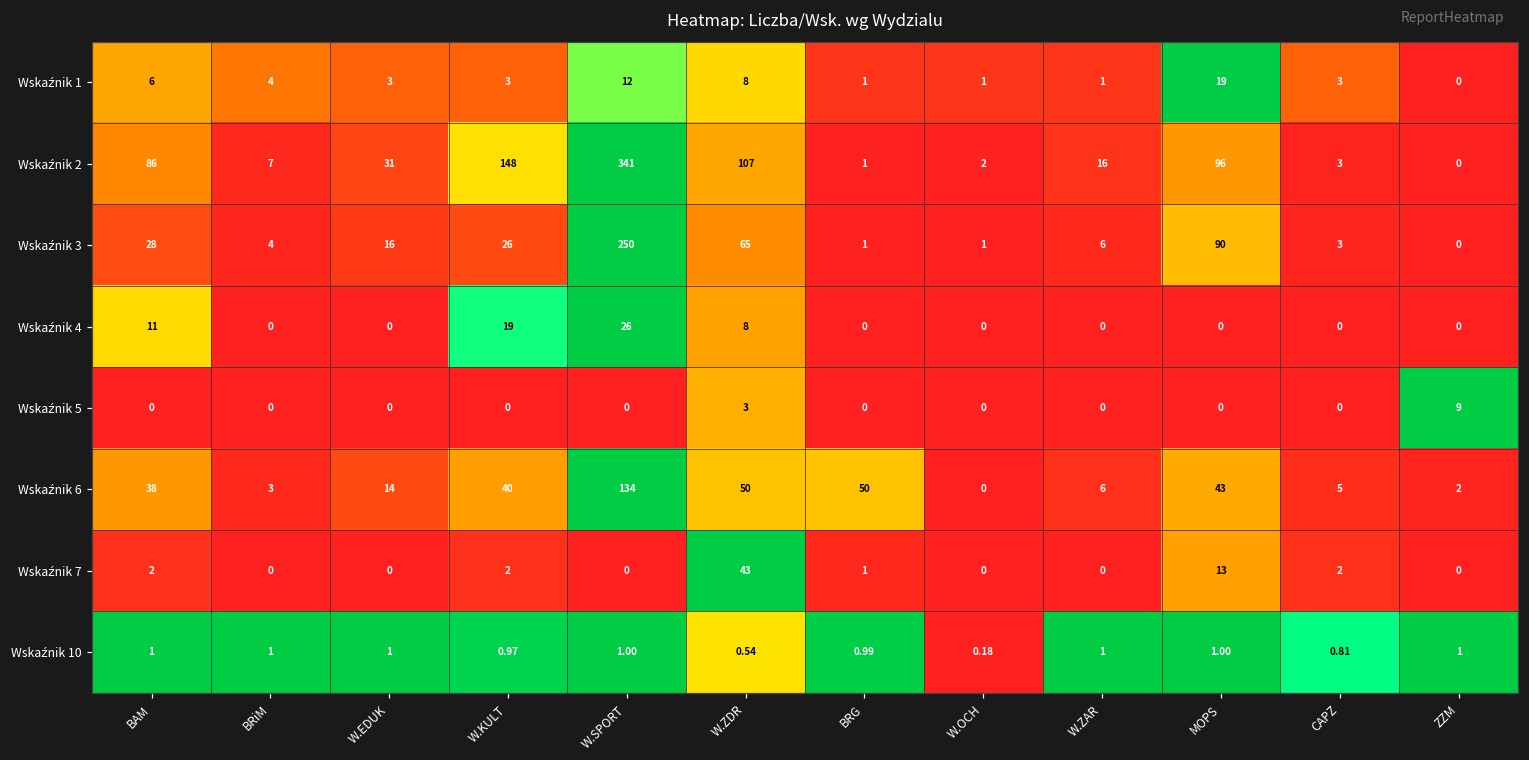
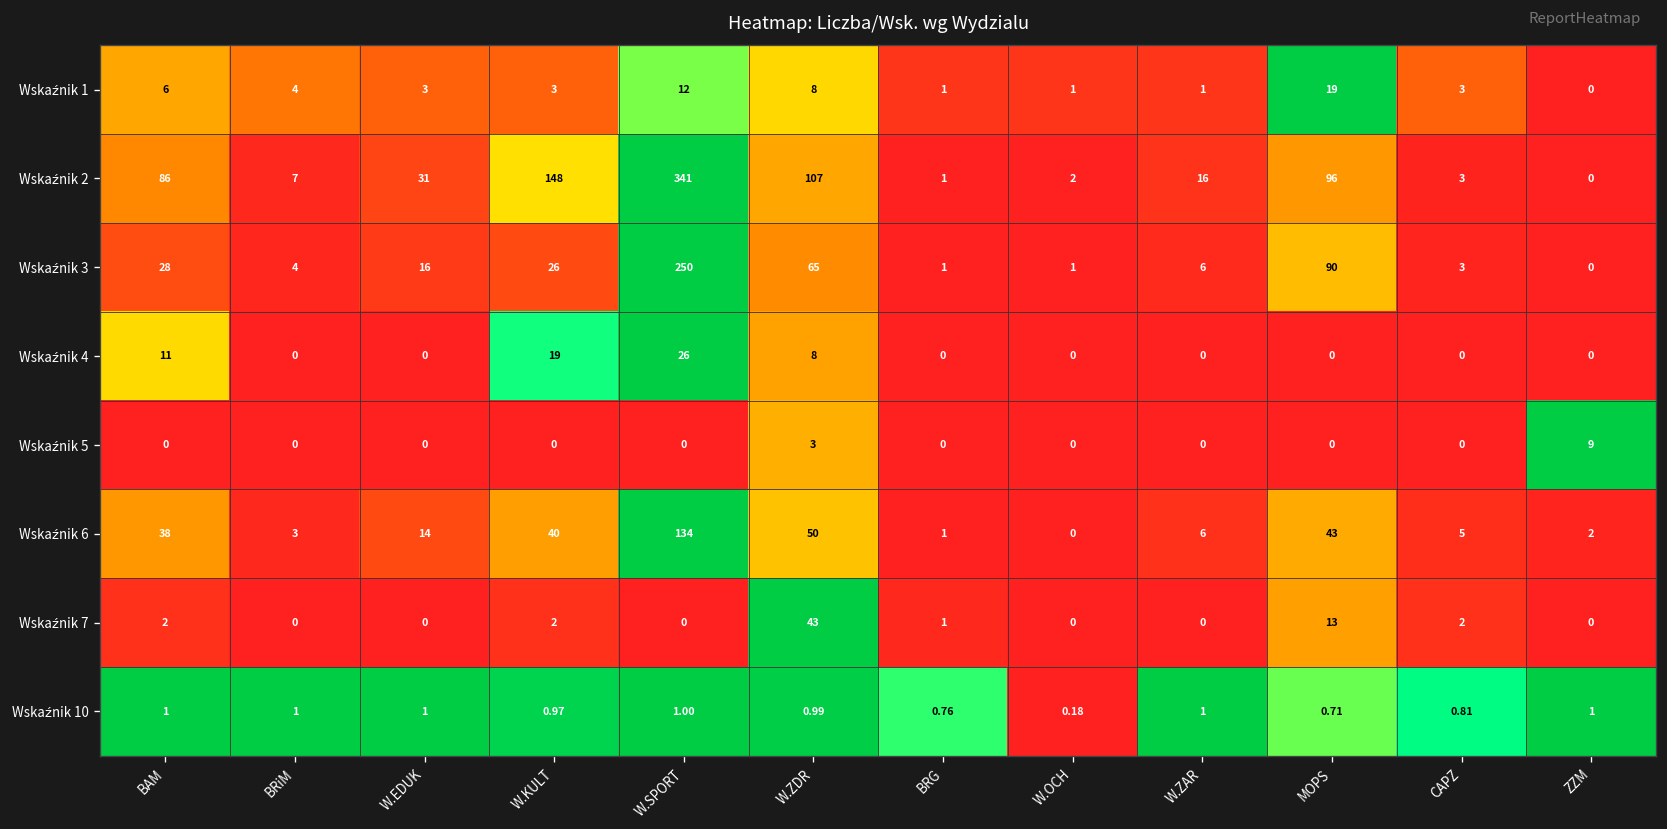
Wskaźnik 6, BRG: 50 -> 1
Wskaźnik 10, W.ZDR: 0.54 -> 0.99
Wskaźnik 10, BRG: 0.99 -> 0.76
Wskaźnik 10, MOPS: 1.00 -> 0.71
